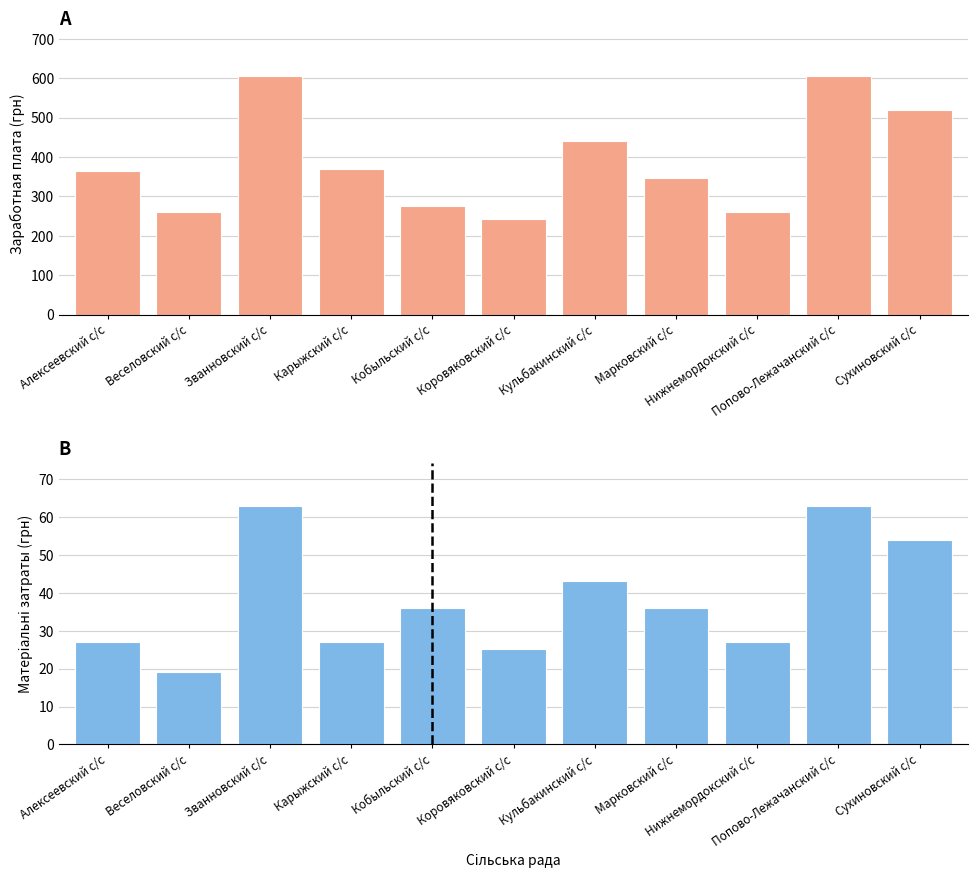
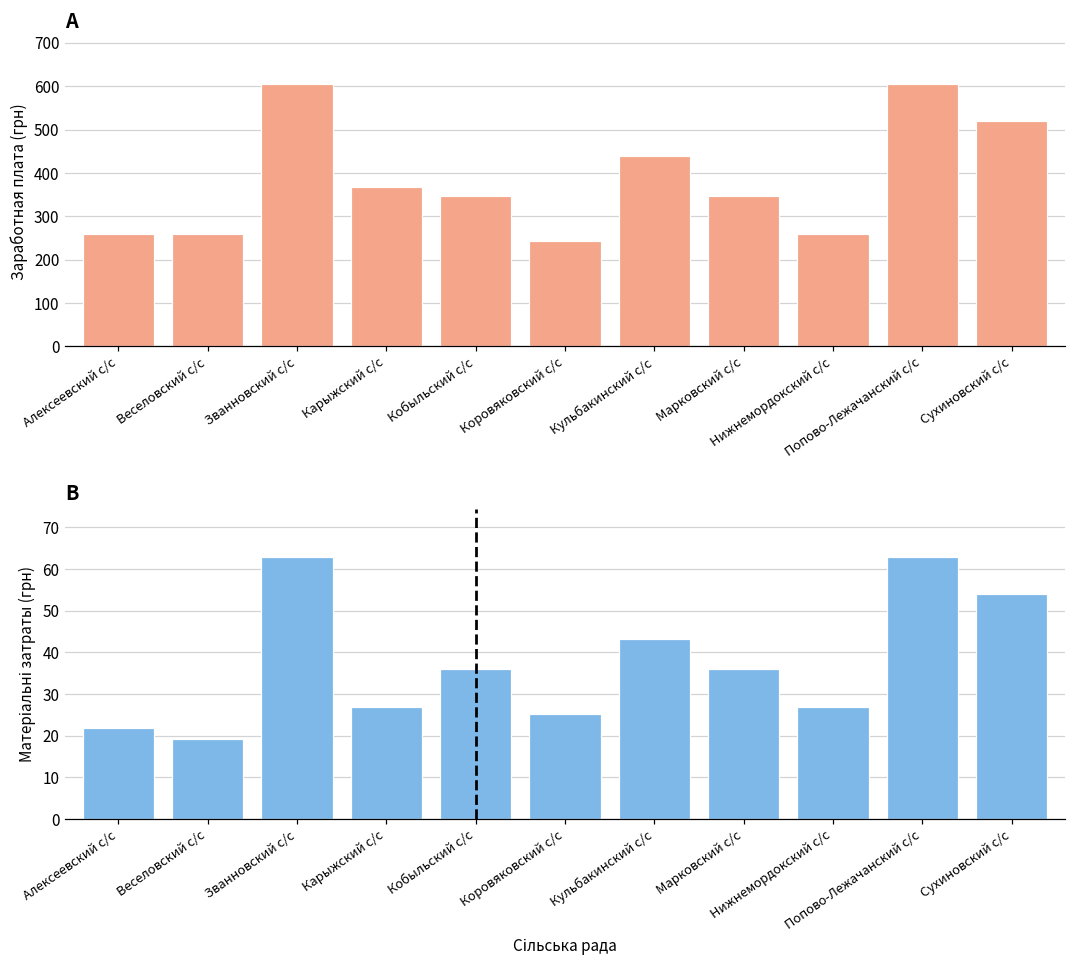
A, Алексеевский с/с: 360 -> 260
A, Кобыльский с/с: 270 -> 350
B, Алексеевский с/с: 27 -> 22
